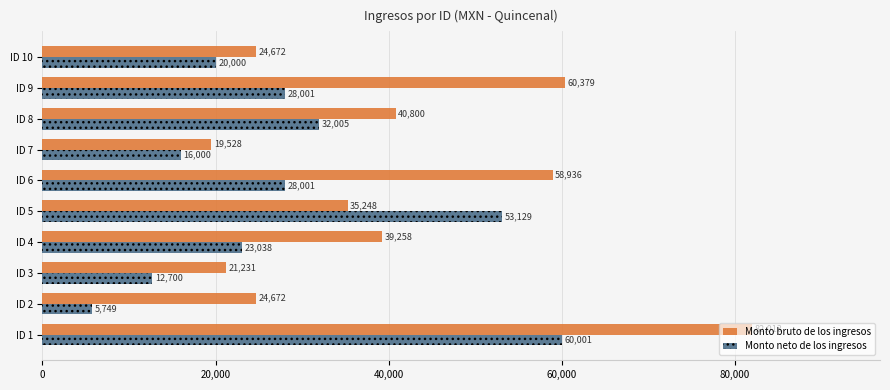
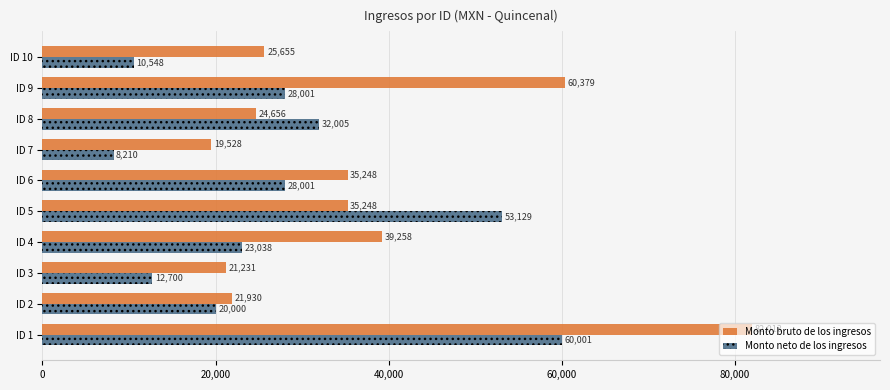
Monto bruto de los ingresos, ID 10: 24,672 -> 25,655
Monto neto de los ingresos, ID 10: 20,000 -> 10,548
Monto bruto de los ingresos, ID 8: 40,800 -> 24,656
Monto neto de los ingresos, ID 7: 16,000 -> 8,210
Monto bruto de los ingresos, ID 6: 58,936 -> 35,248
Monto bruto de los ingresos, ID 2: 24,672 -> 21,930
Monto neto de los ingresos, ID 2: 5,749 -> 20,000
